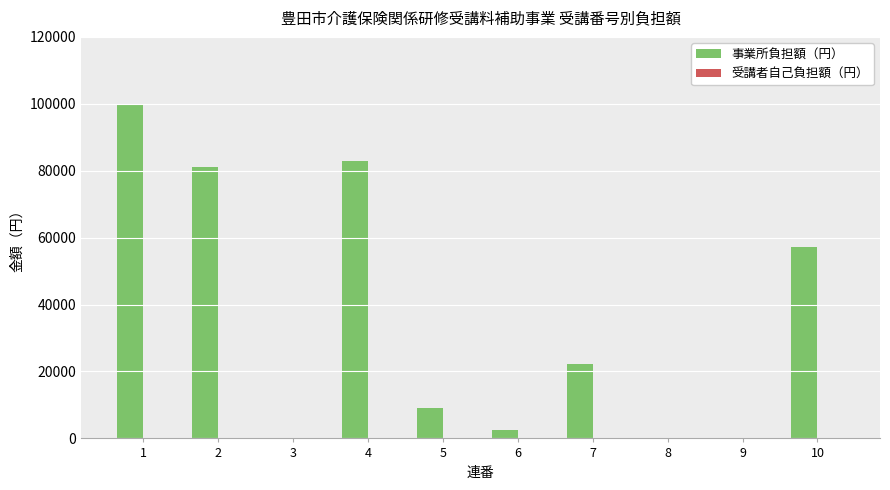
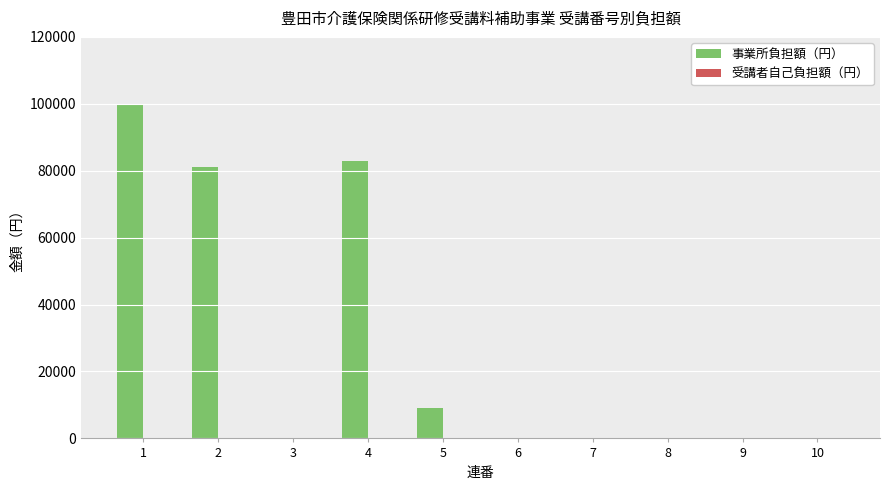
事業所負担額（円）, 6: 3000 -> 0
事業所負担額（円）, 7: 22000 -> 0
事業所負担額（円）, 10: 57000 -> 0
